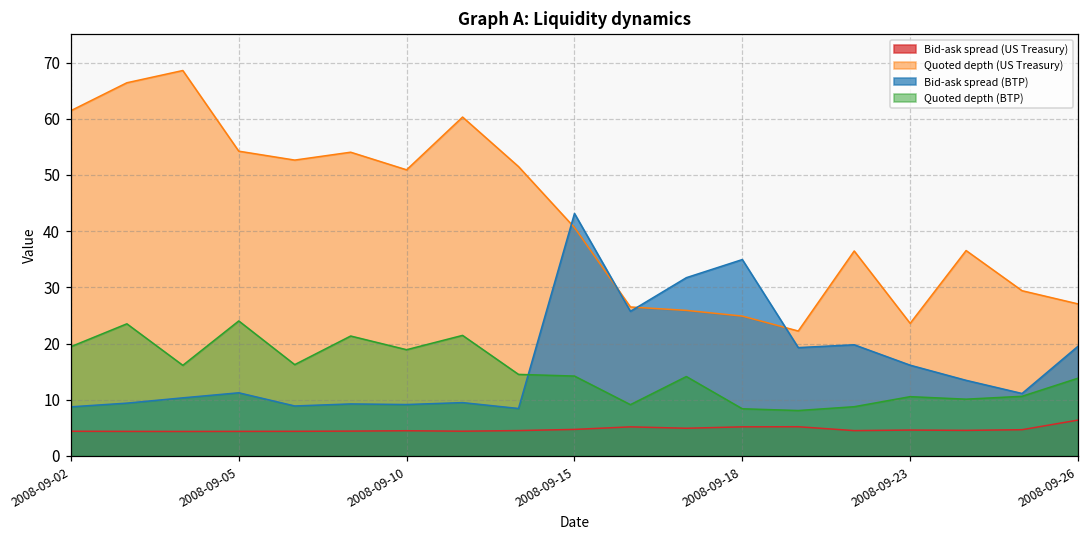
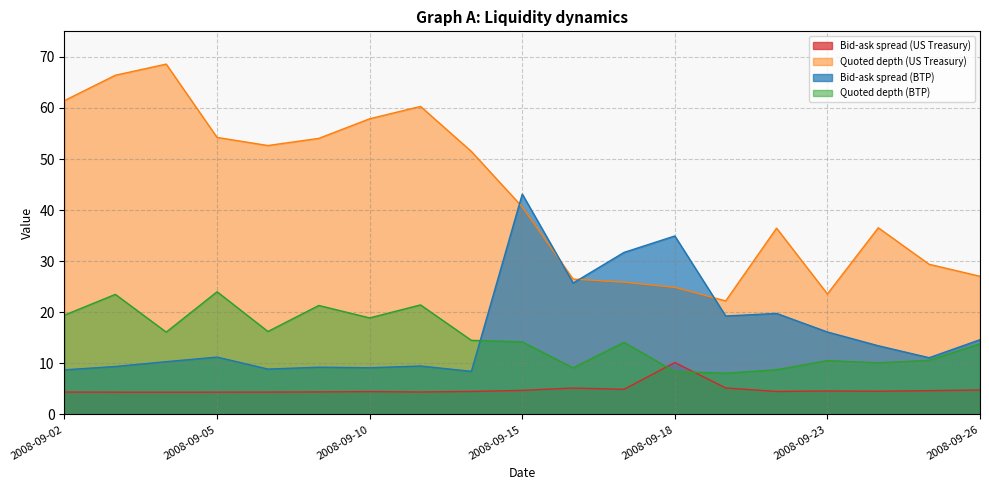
Quoted depth (US Treasury), 2008-09-10: 51 -> 58
Bid-ask spread (US Treasury), 2008-09-18: 5 -> 10
Bid-ask spread (US Treasury), 2008-09-26: 6 -> 5
Bid-ask spread (BTP), 2008-09-26: 20 -> 15
